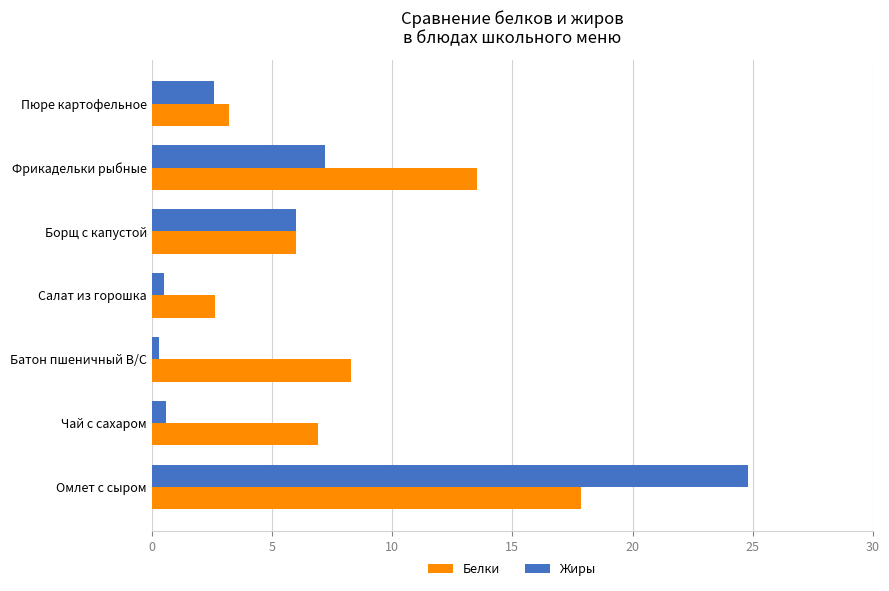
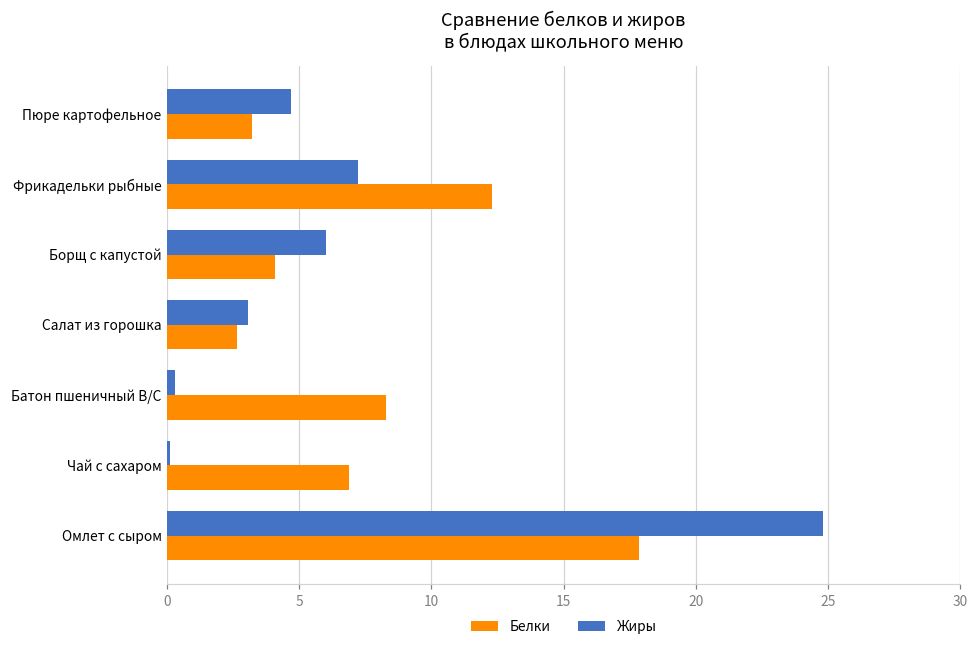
Жиры, Пюре картофельное: 2.6 -> 4.7
Белки, Фрикадельки рыбные: 13.5 -> 12.3
Белки, Борщ с капустой: 6.0 -> 4.1
Жиры, Салат из горошка: 0.5 -> 3.1
Жиры, Чай с сахаром: 0.6 -> 0.1
